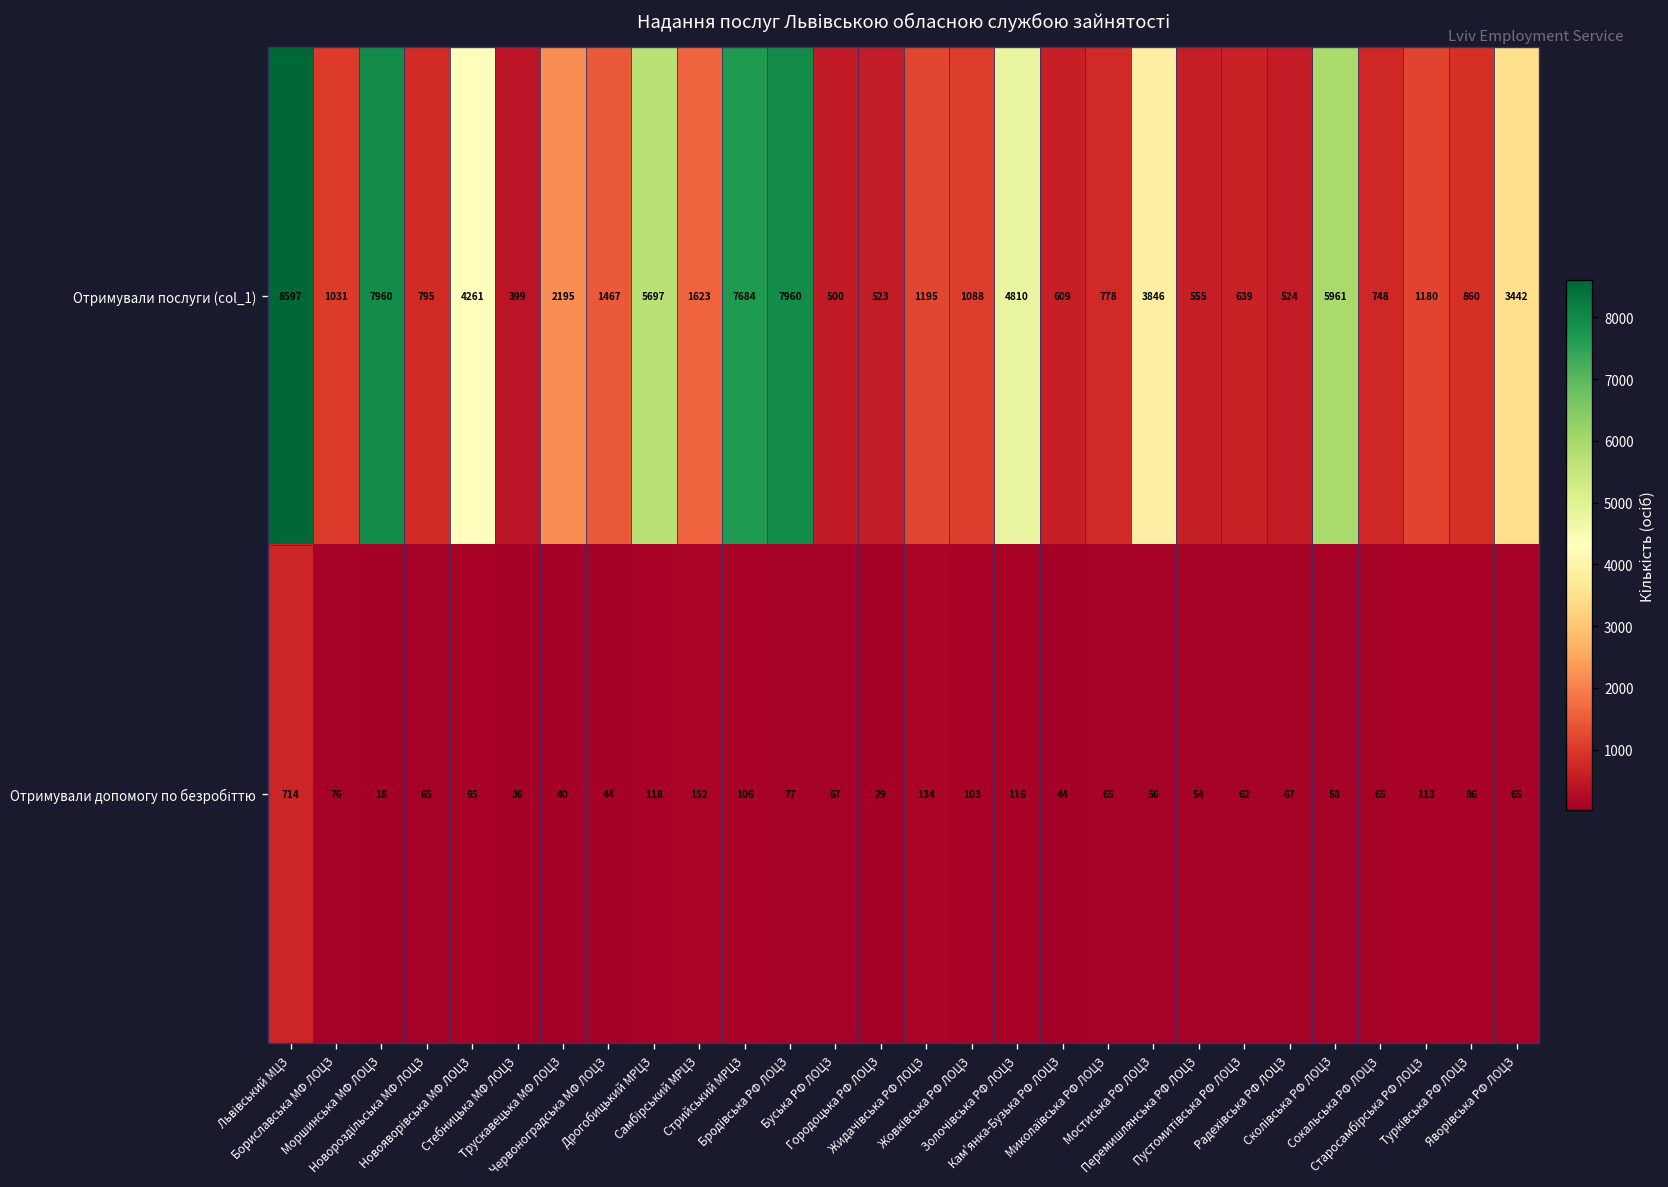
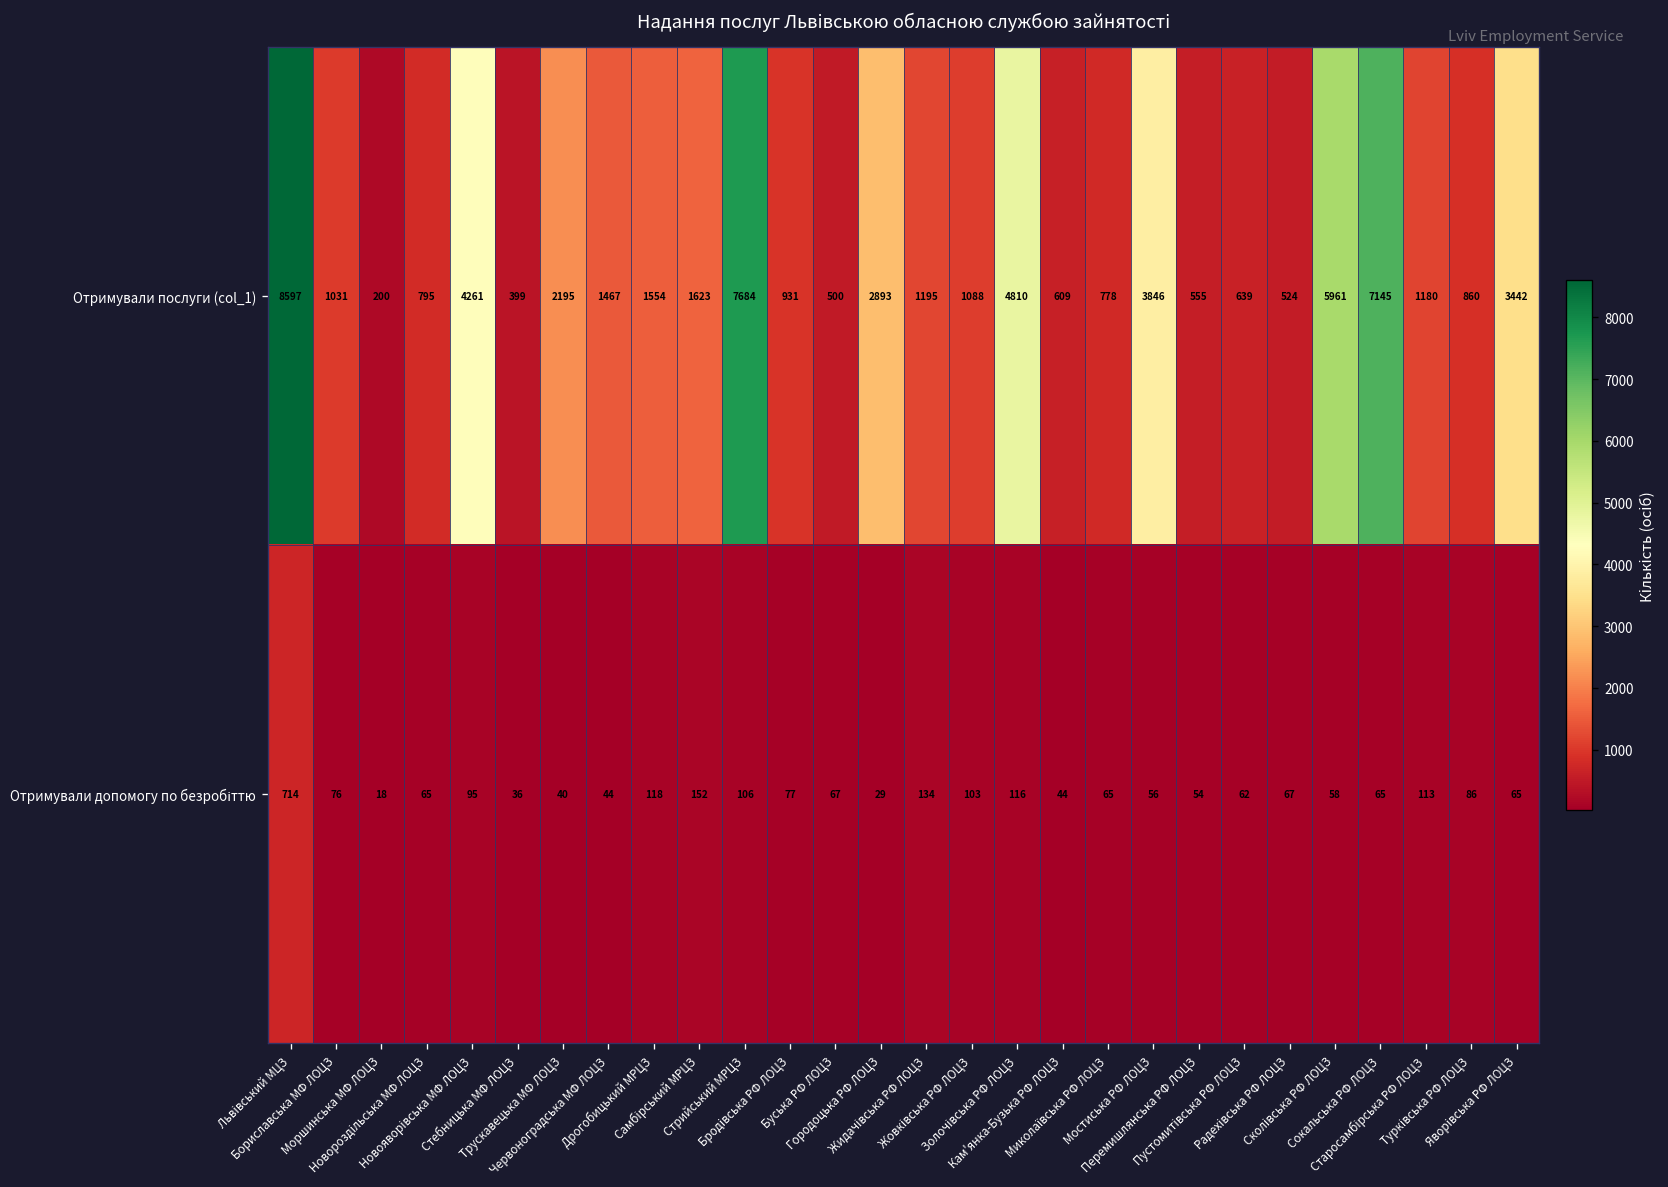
Отримували послуги (col_1), Моршинська МФ ЛОЦЗ: 7960 -> 200
Отримували послуги (col_1), Дрогобицький МРЦЗ: 5697 -> 1554
Отримували послуги (col_1), Бродівська РФ ЛОЦЗ: 7960 -> 931
Отримували послуги (col_1), Городоцька РФ ЛОЦЗ: 523 -> 2893
Отримували послуги (col_1), Сокальська РФ ЛОЦЗ: 748 -> 7145
